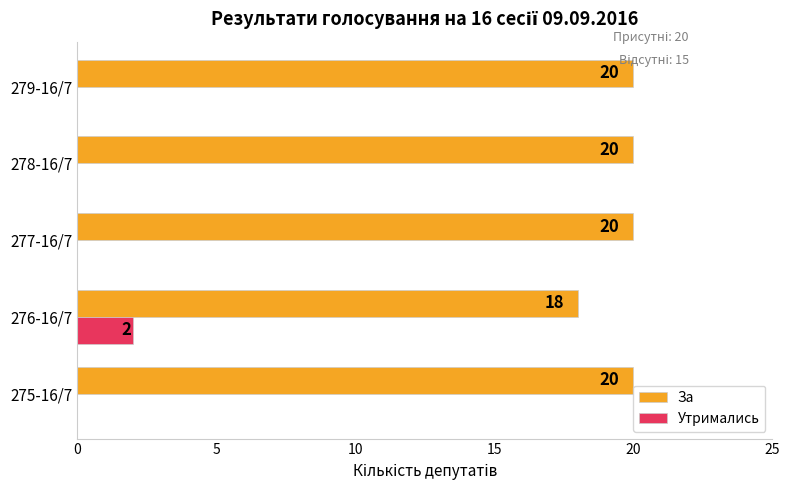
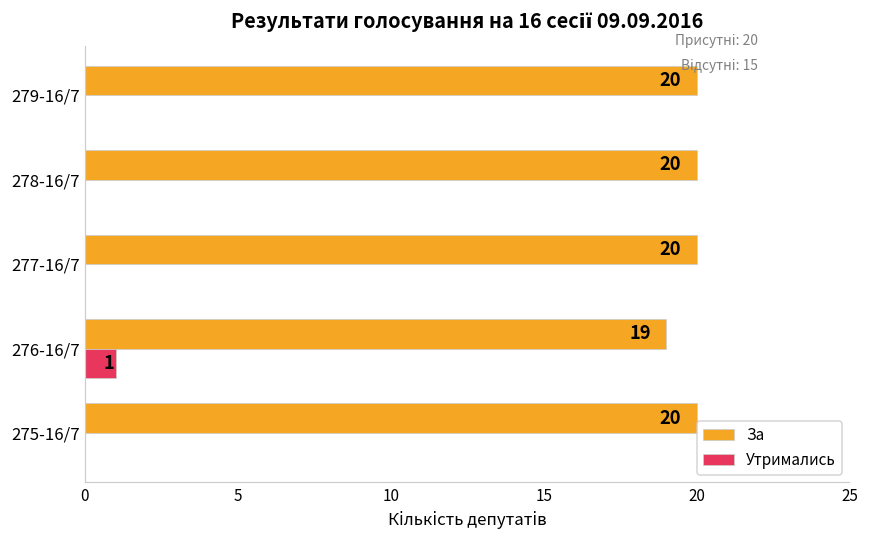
За, 276-16/7: 18 -> 19
Утримались, 276-16/7: 2 -> 1
